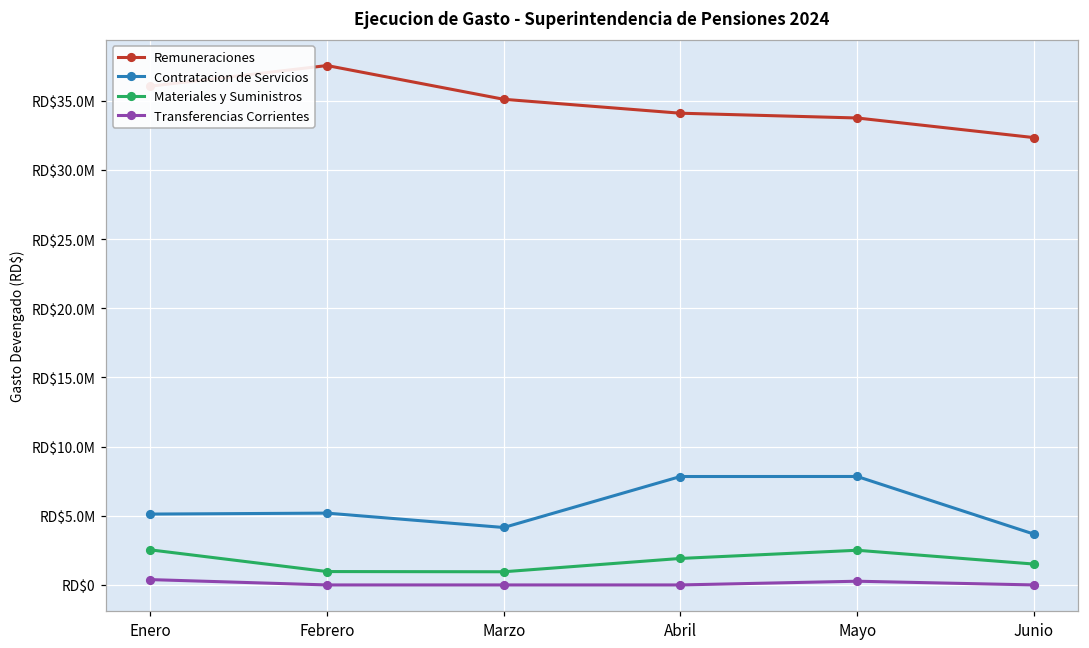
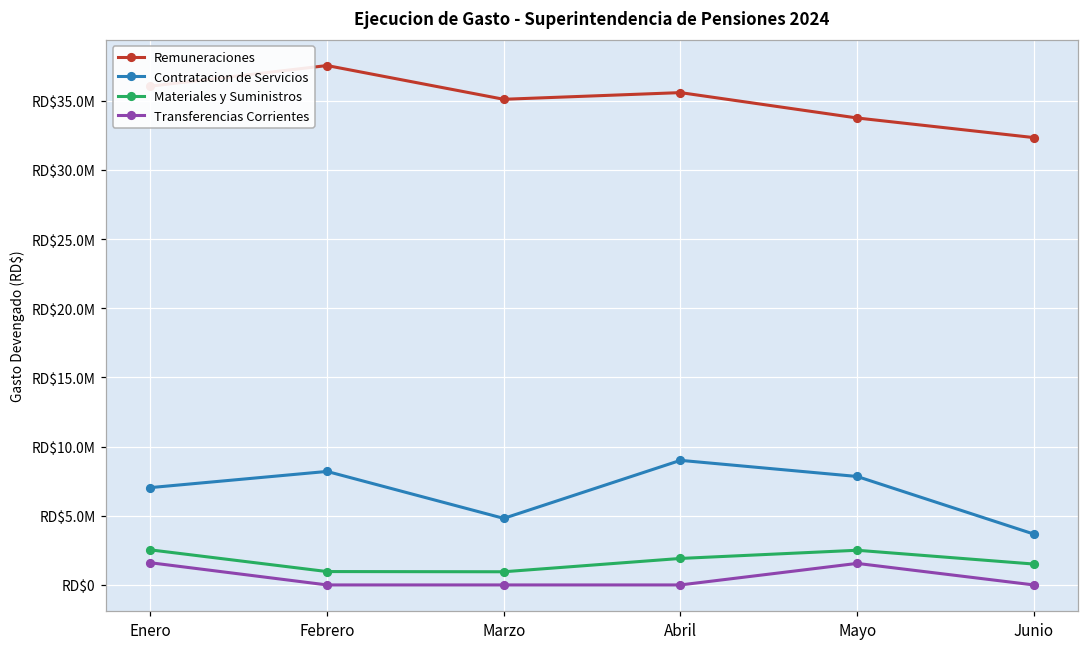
Contratacion de Servicios, Enero: RD$5100000 -> RD$7000000
Transferencias Corrientes, Enero: RD$400000 -> RD$1600000
Contratacion de Servicios, Febrero: RD$5200000 -> RD$8200000
Contratacion de Servicios, Marzo: RD$4200000 -> RD$4800000
Remuneraciones, Abril: RD$34100000 -> RD$35600000
Contratacion de Servicios, Abril: RD$7800000 -> RD$9000000
Transferencias Corrientes, Mayo: RD$300000 -> RD$1600000
